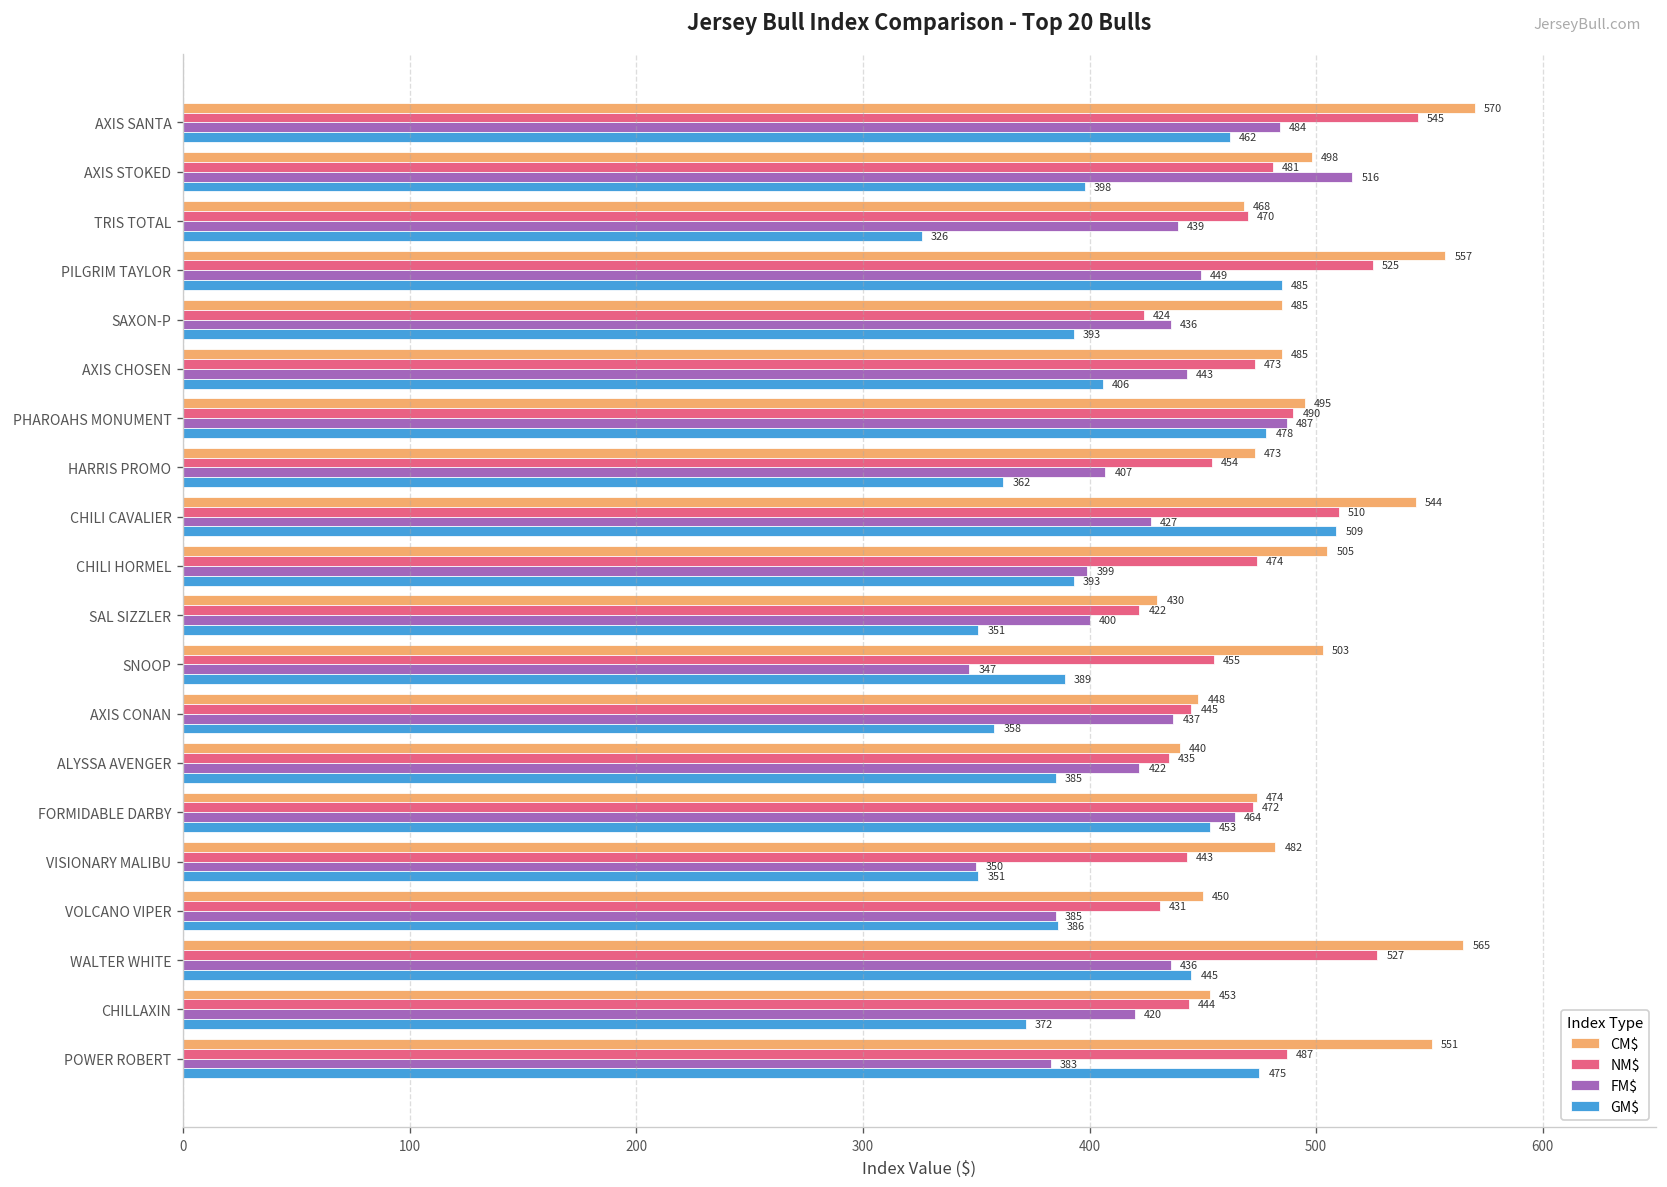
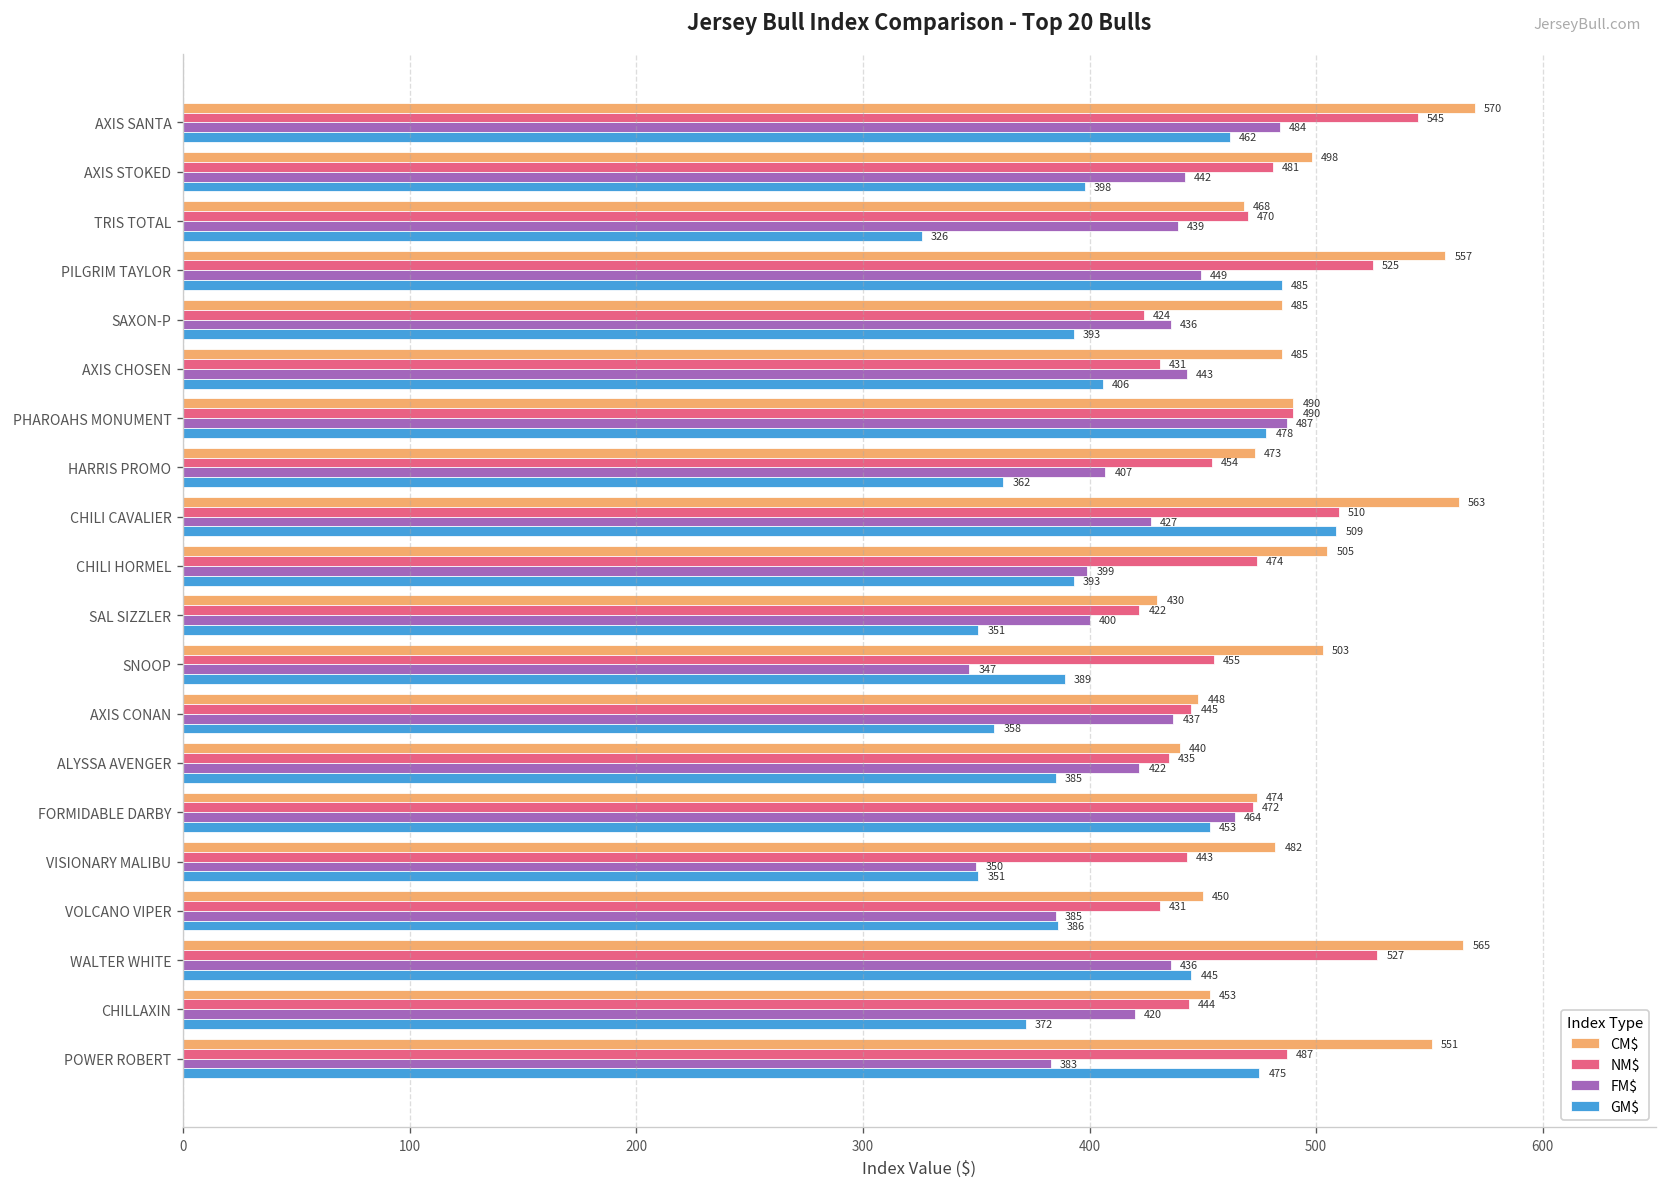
FM$, AXIS STOKED: 516 -> 442
NM$, AXIS CHOSEN: 473 -> 431
CM$, PHAROAHS MONUMENT: 495 -> 490
CM$, CHILI CAVALIER: 544 -> 563
